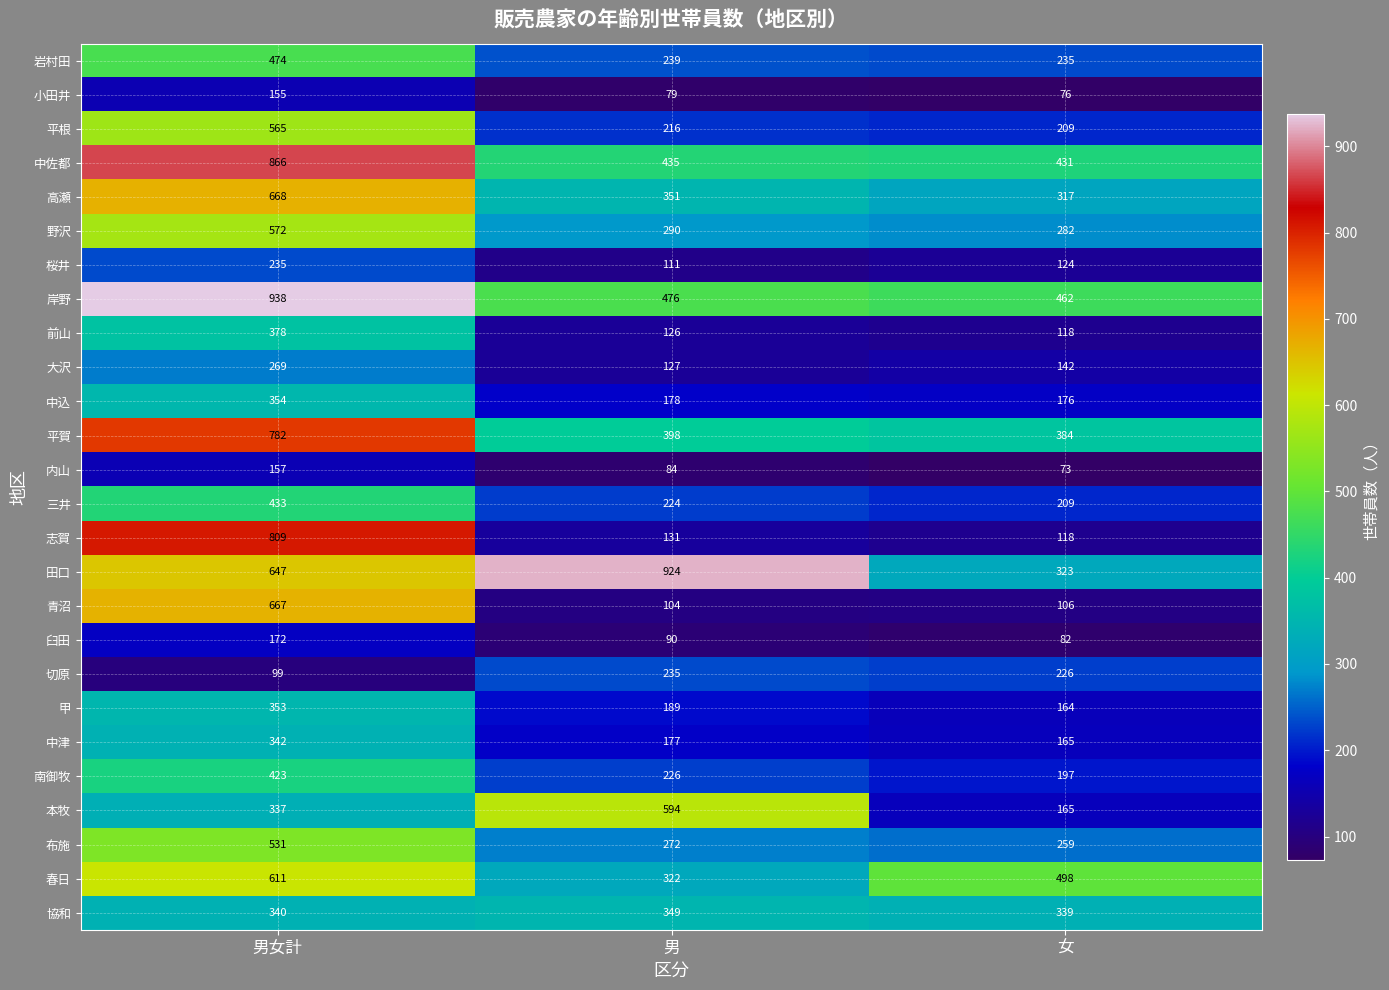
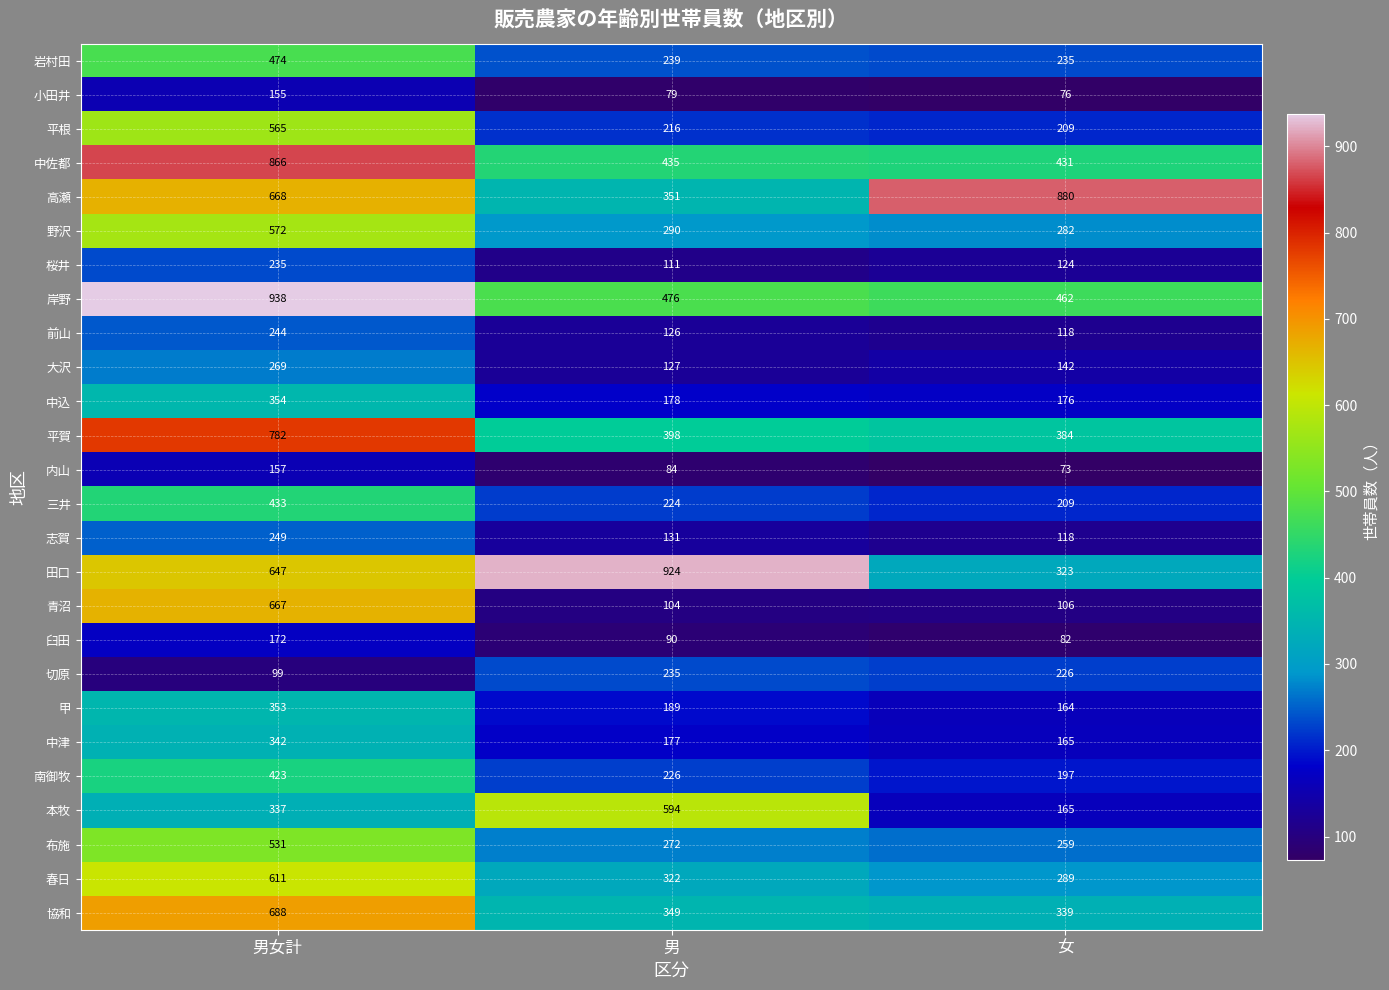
高瀬, 女: 317 -> 880
前山, 男女計: 378 -> 244
志賀, 男女計: 809 -> 249
春日, 女: 498 -> 289
協和, 男女計: 340 -> 688
